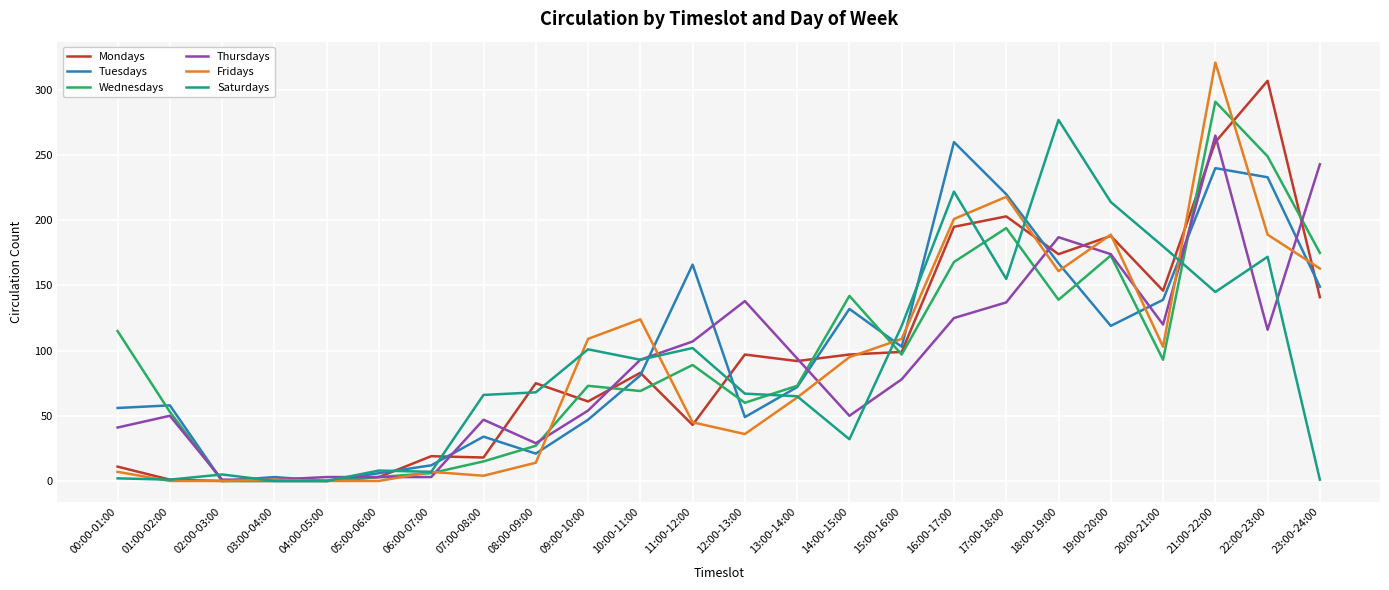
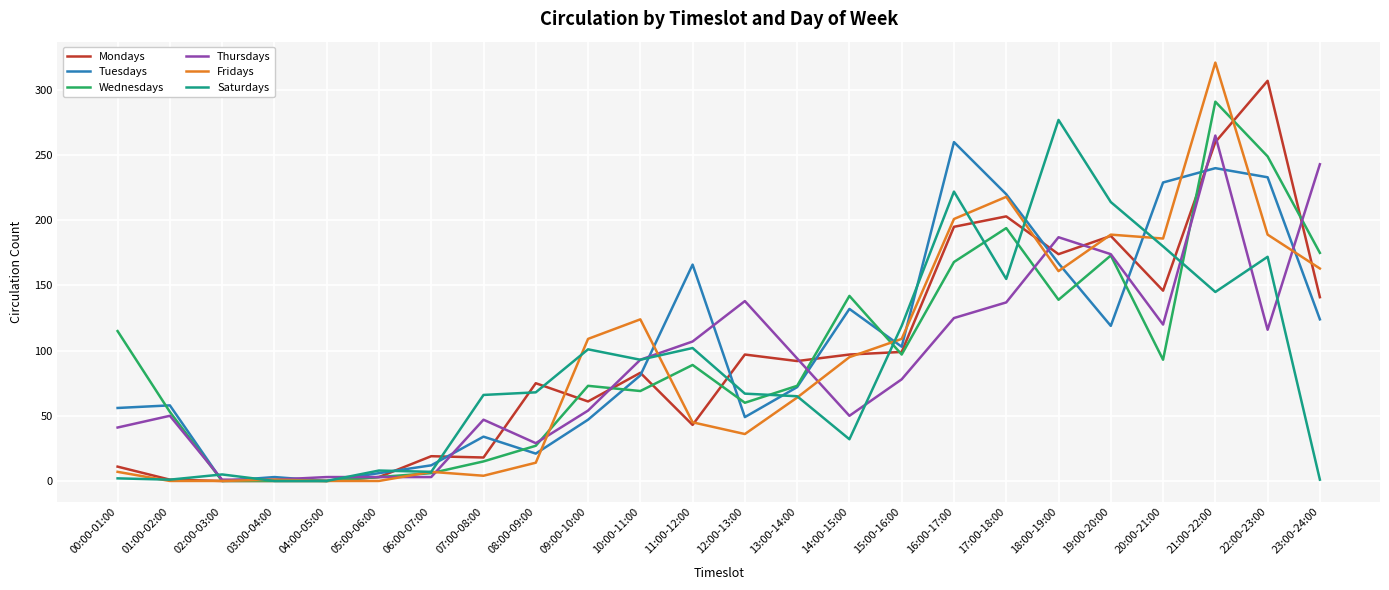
Tuesdays, 20:00-21:00: 139 -> 229
Fridays, 20:00-21:00: 103 -> 186
Tuesdays, 23:00-24:00: 149 -> 124
